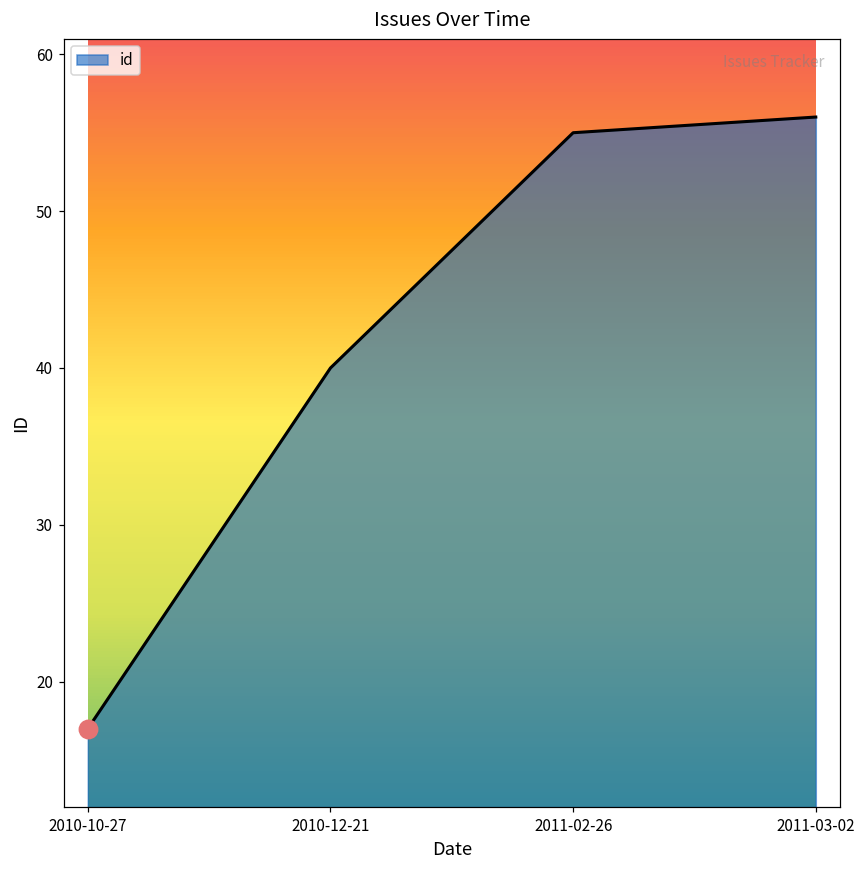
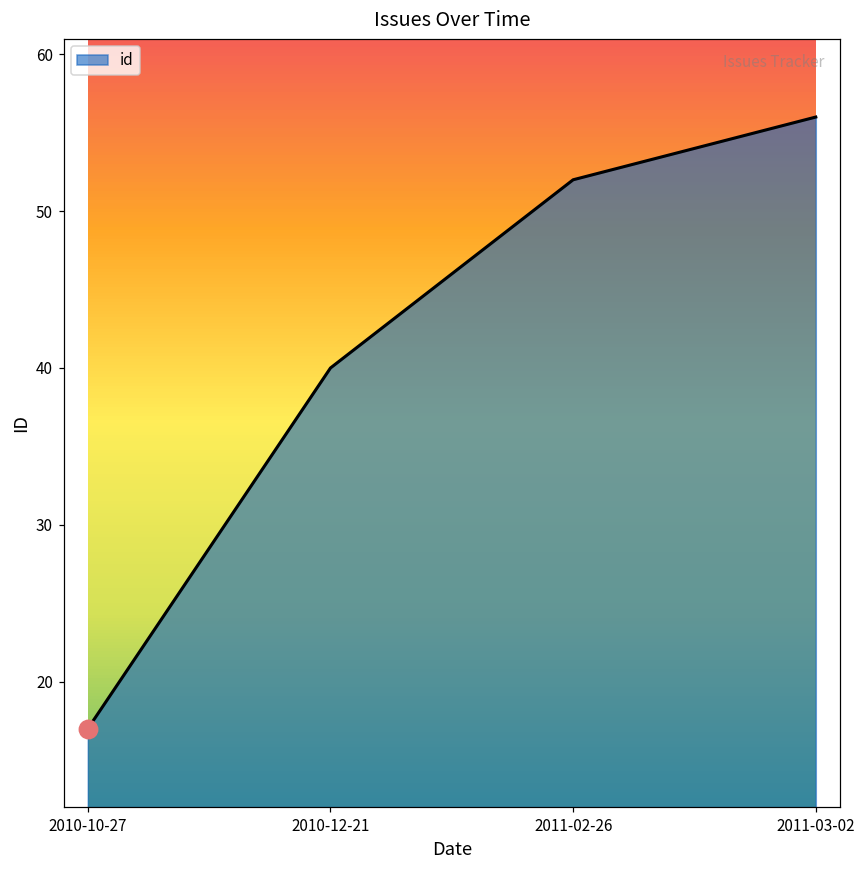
id, 2011-02-26: 55 -> 52
